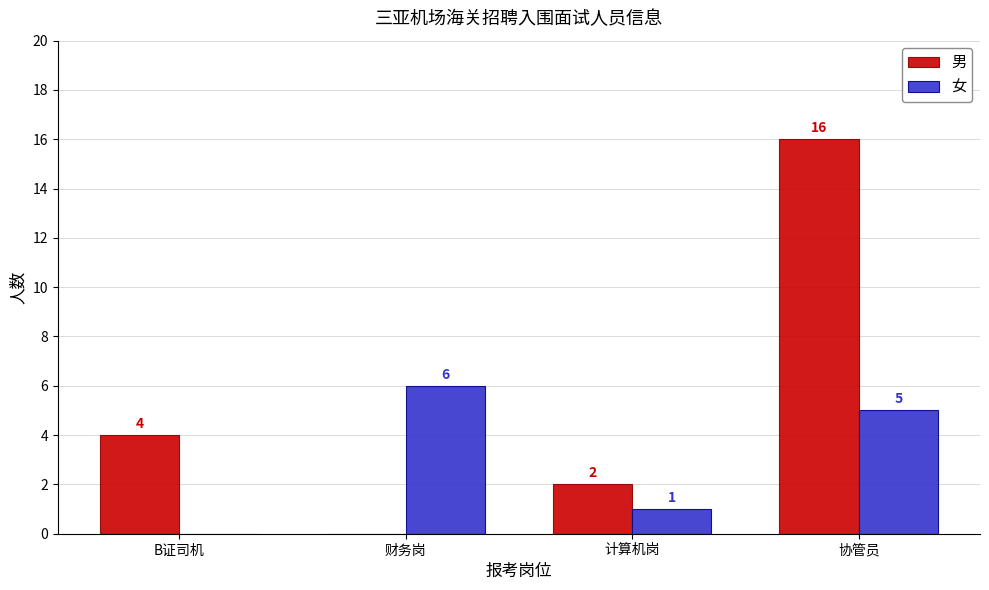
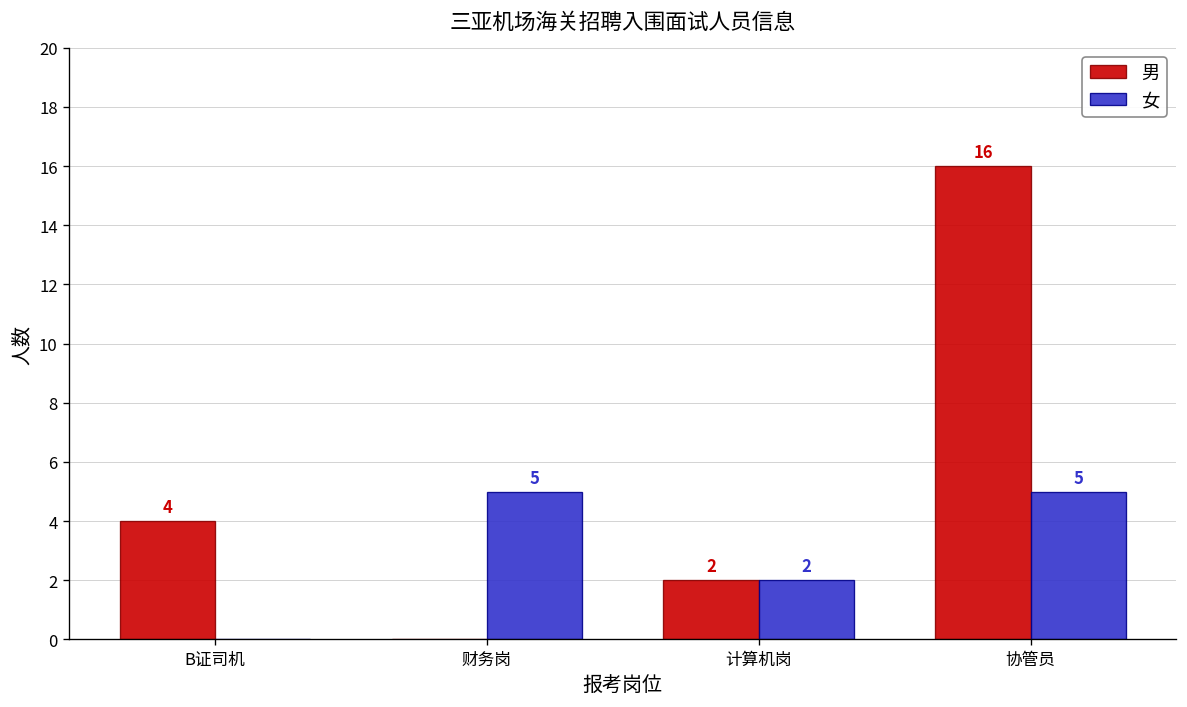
女, 财务岗: 6 -> 5
女, 计算机岗: 1 -> 2
